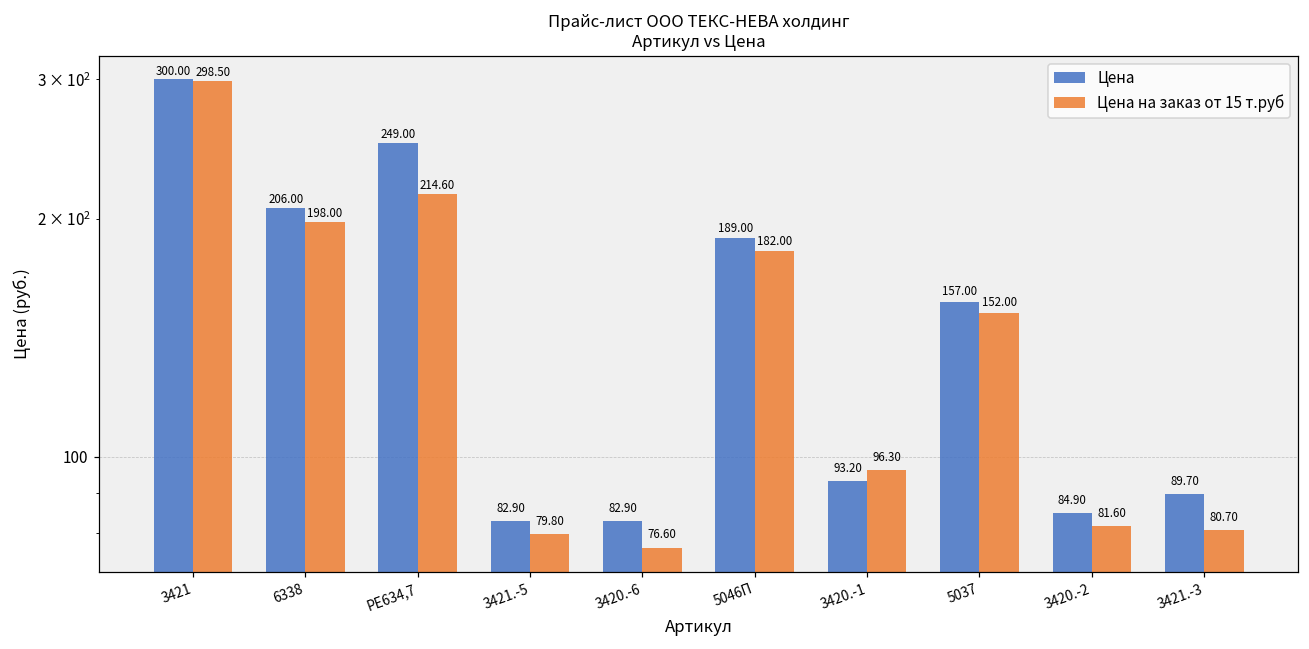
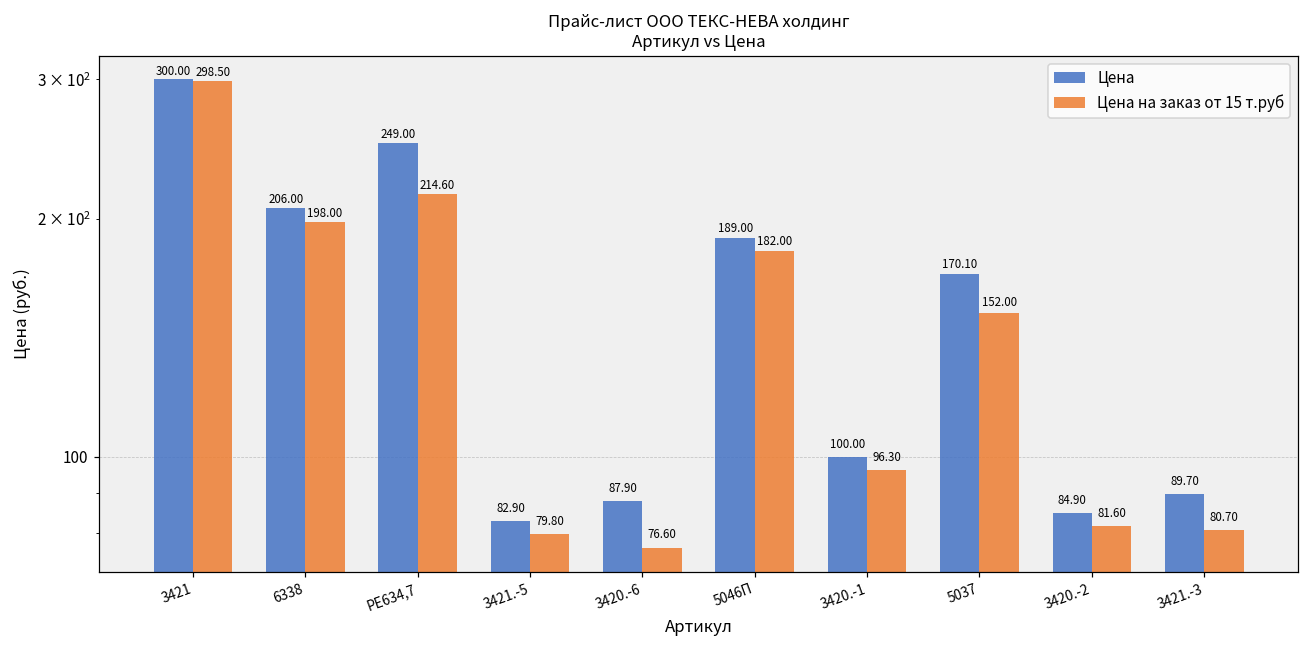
Цена, 3420.-6: 82.90 -> 87.90
Цена, 3420.-1: 93.20 -> 100.00
Цена, 5037: 157.00 -> 170.10
